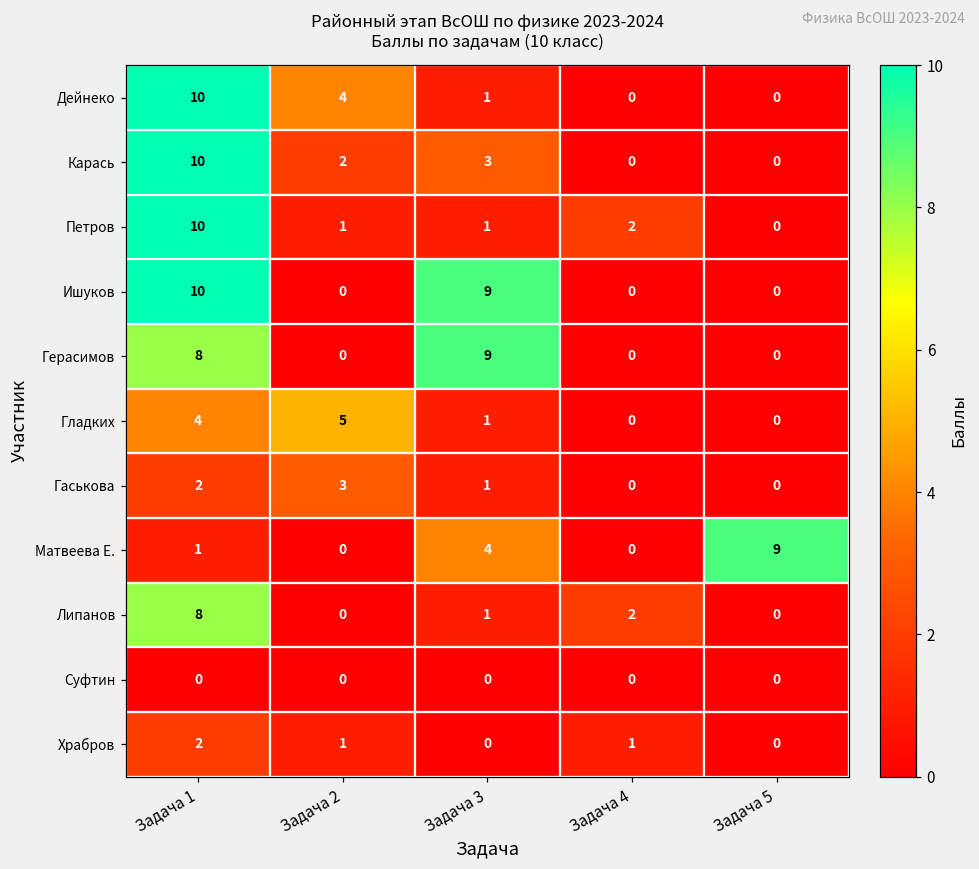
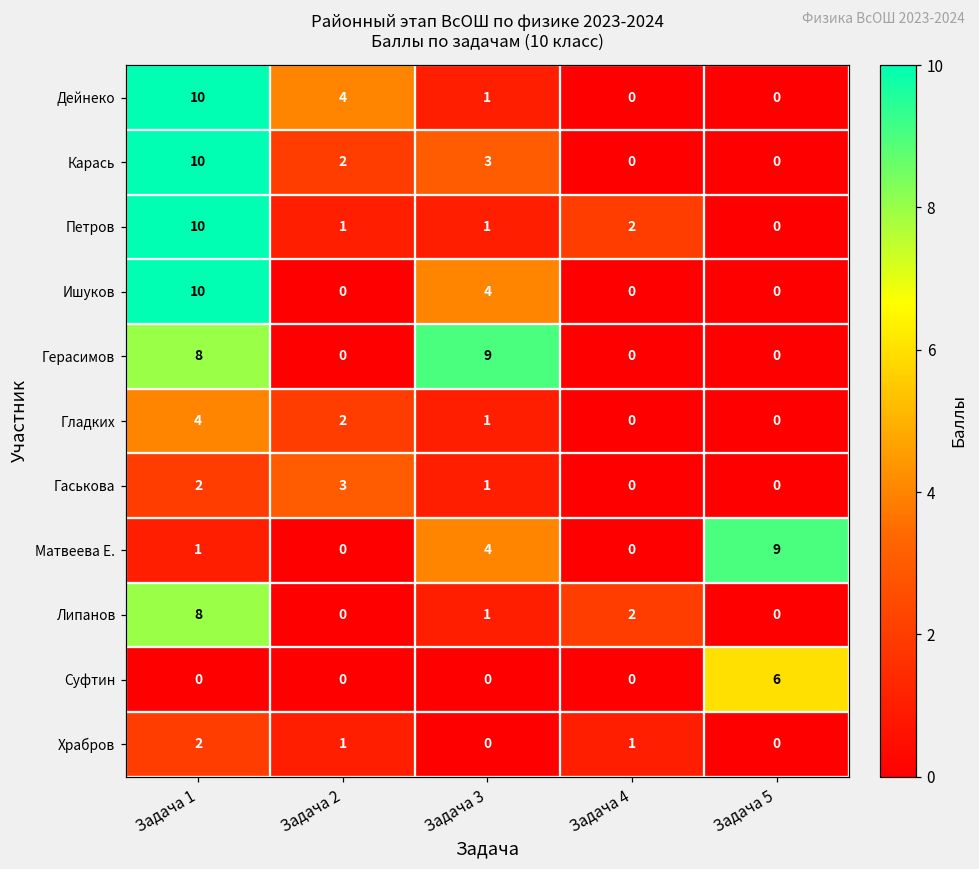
Ишуков, Задача 3: 9 -> 4
Гладких, Задача 2: 5 -> 2
Суфтин, Задача 5: 0 -> 6
